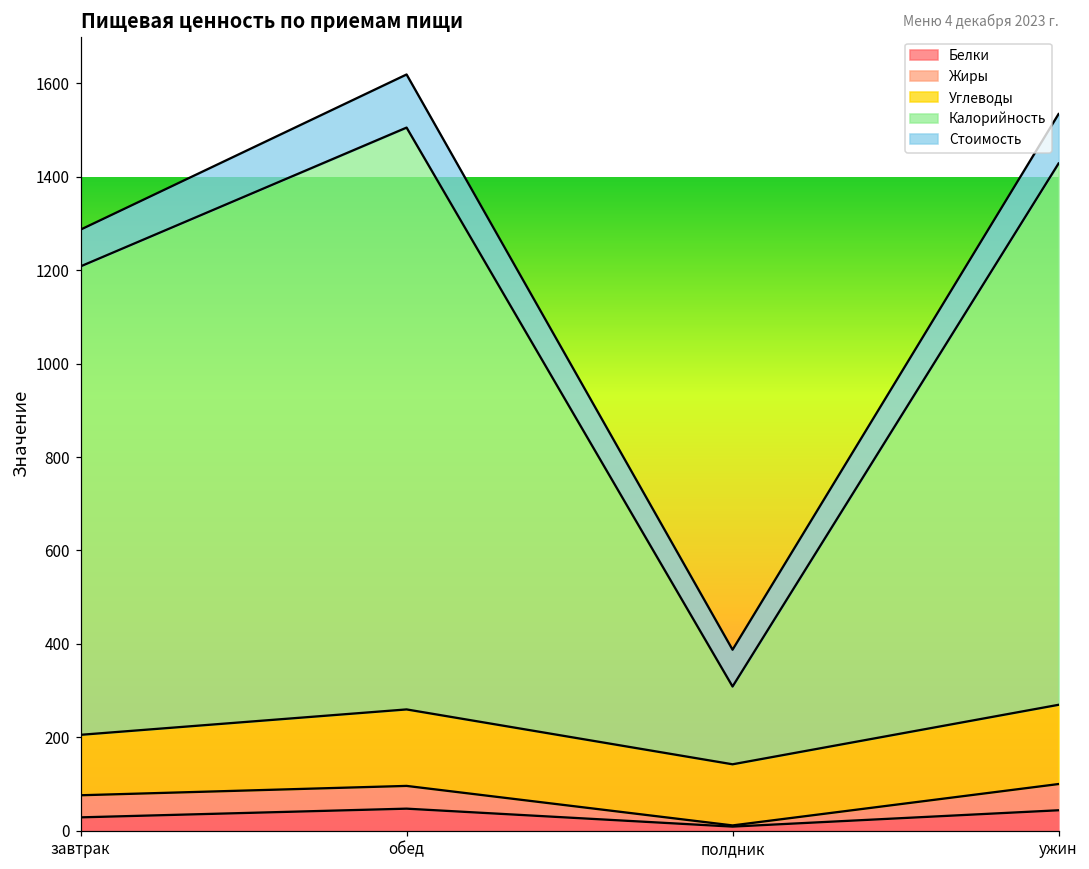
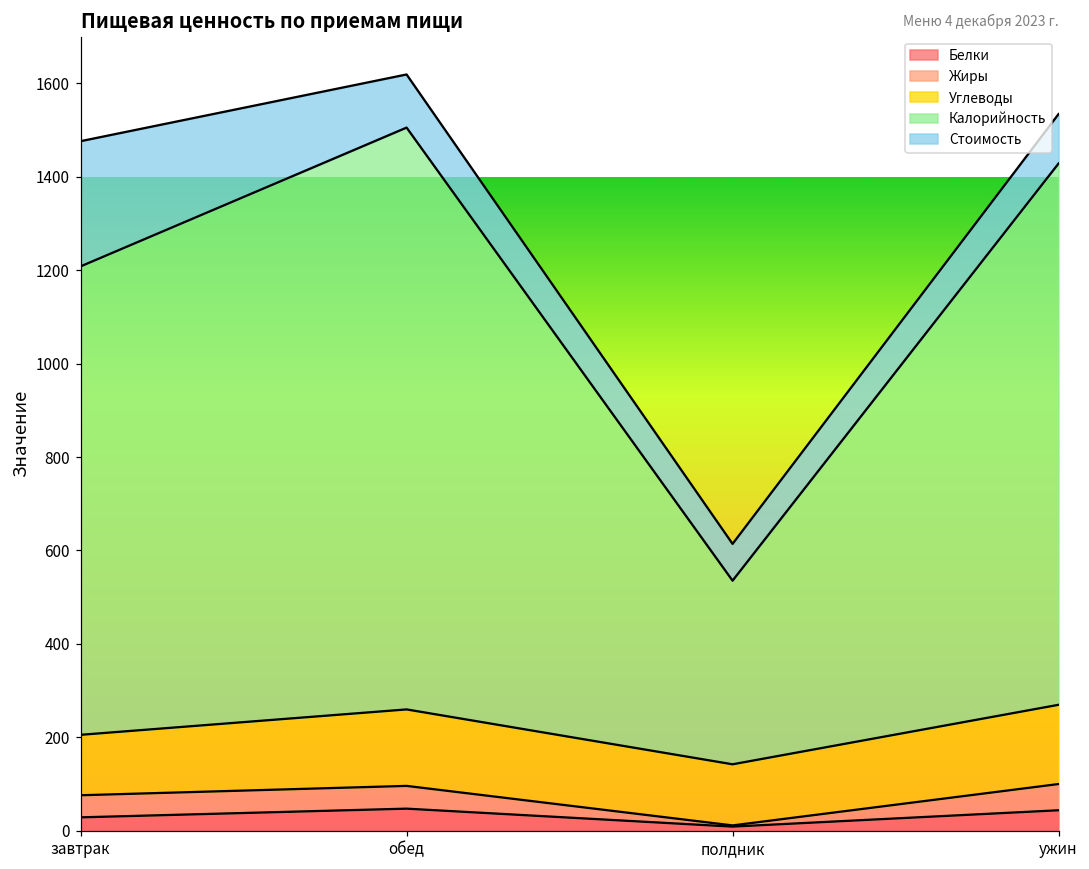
Стоимость, завтрак: 80 -> 270
Калорийность, полдник: 170 -> 390
